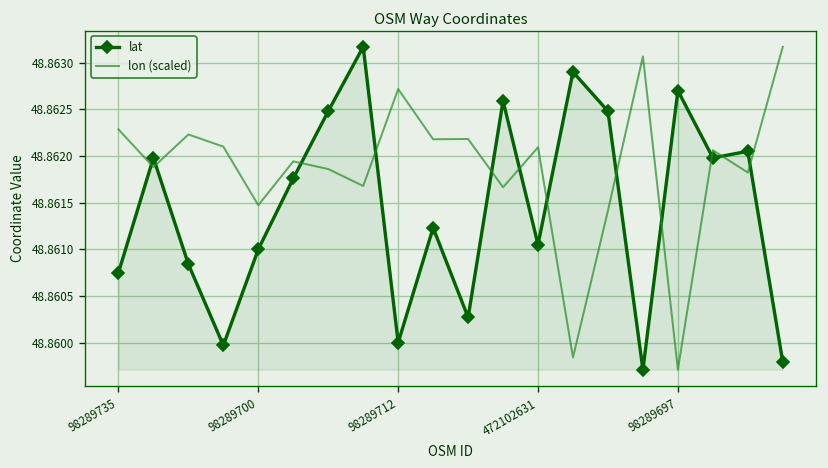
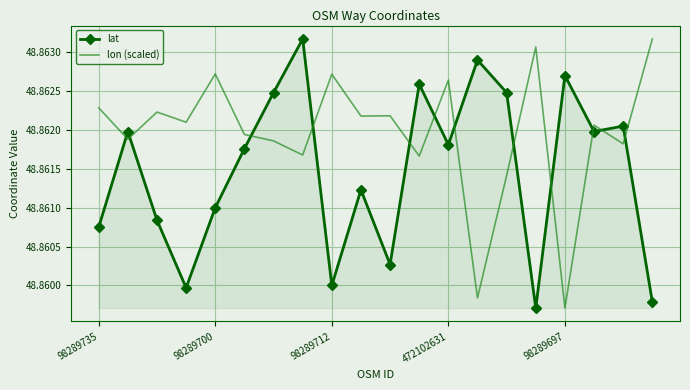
lon (scaled), 98289700: 48.8615 -> 48.8627
lat, 472102631: 48.8611 -> 48.8618
lon (scaled), 472102631: 48.8621 -> 48.8626
